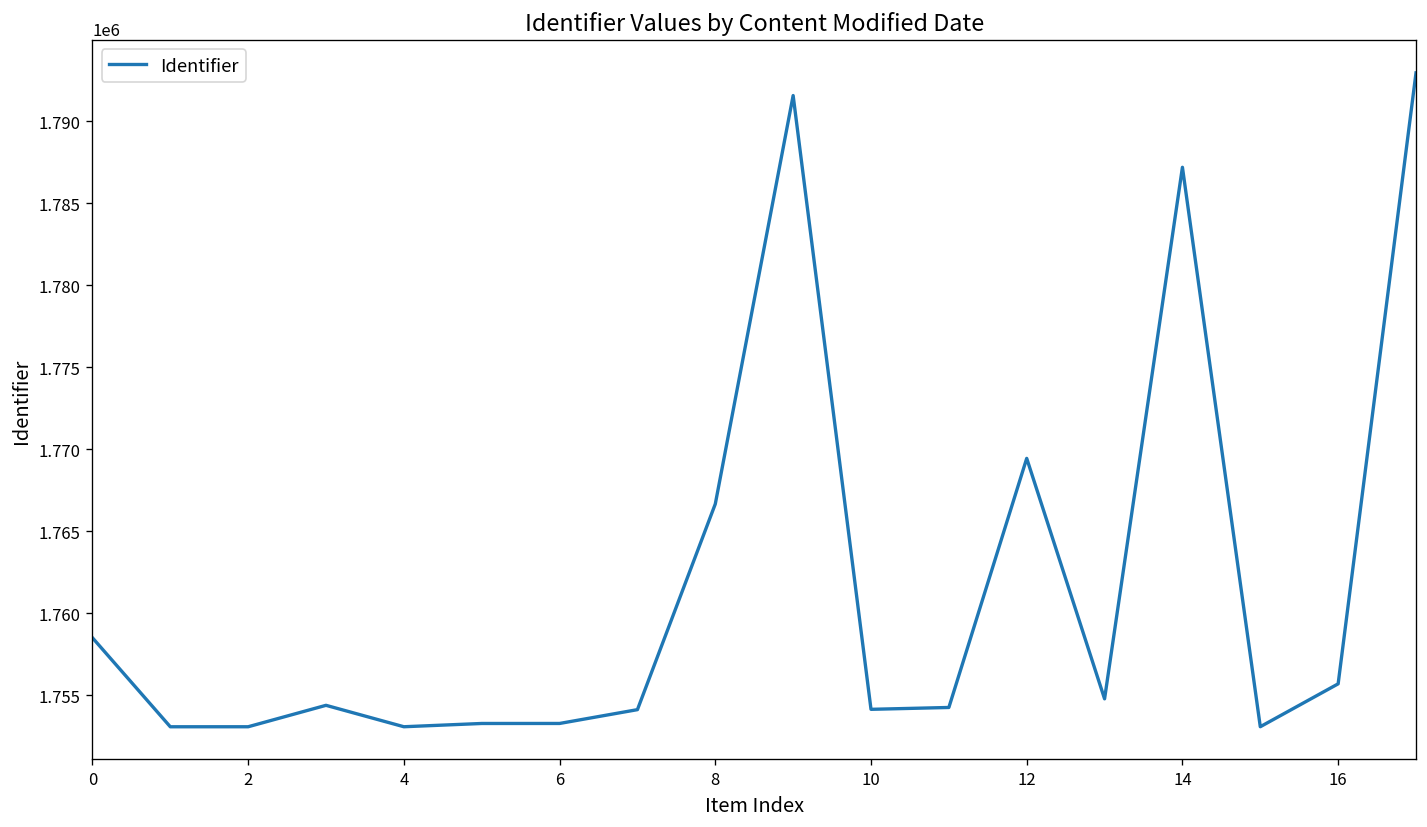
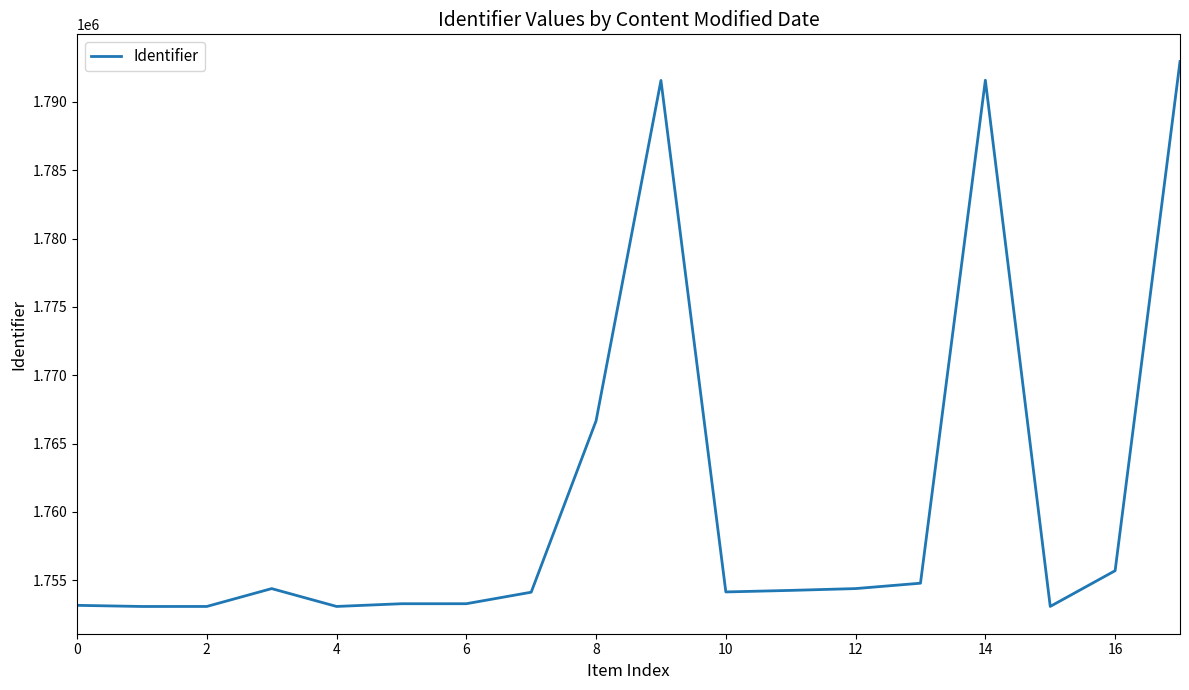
0: 1758500 -> 1753200
12: 1769400 -> 1754400
14: 1787200 -> 1791600
